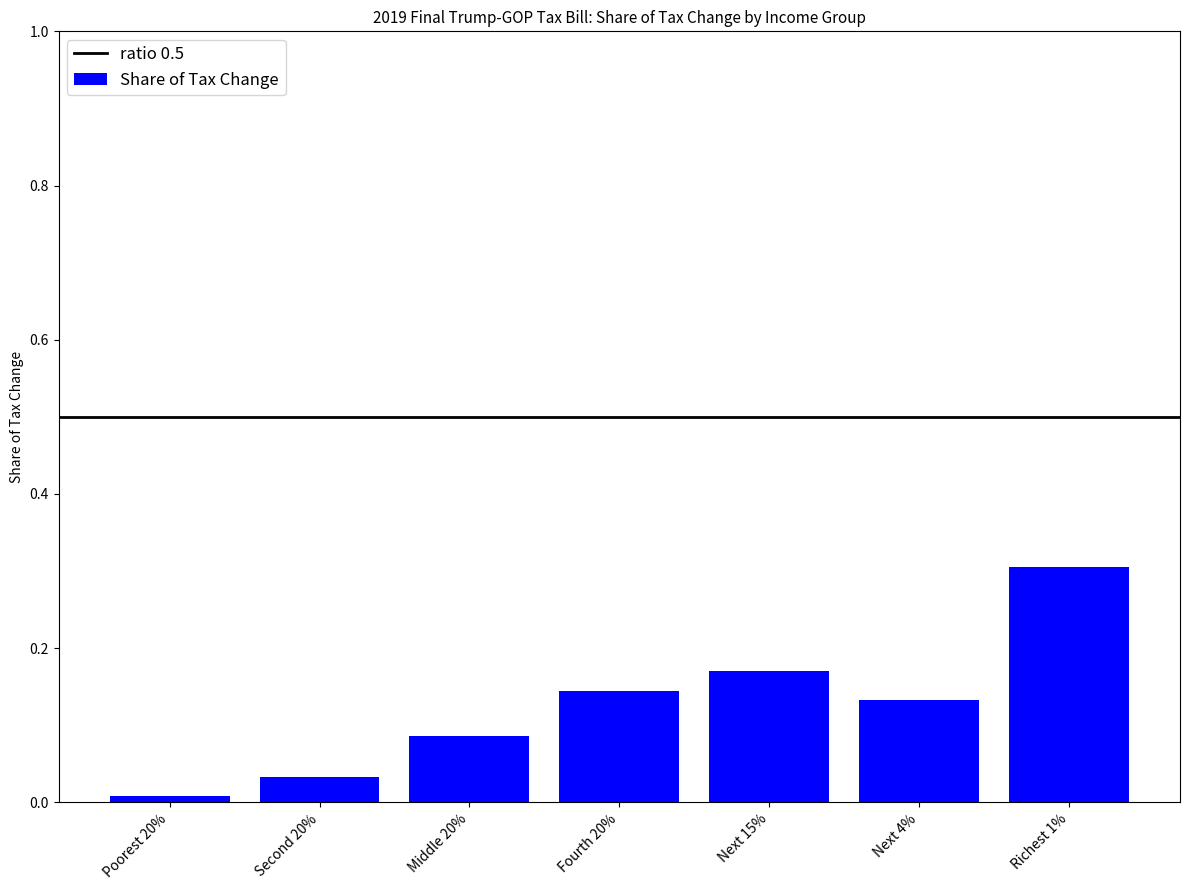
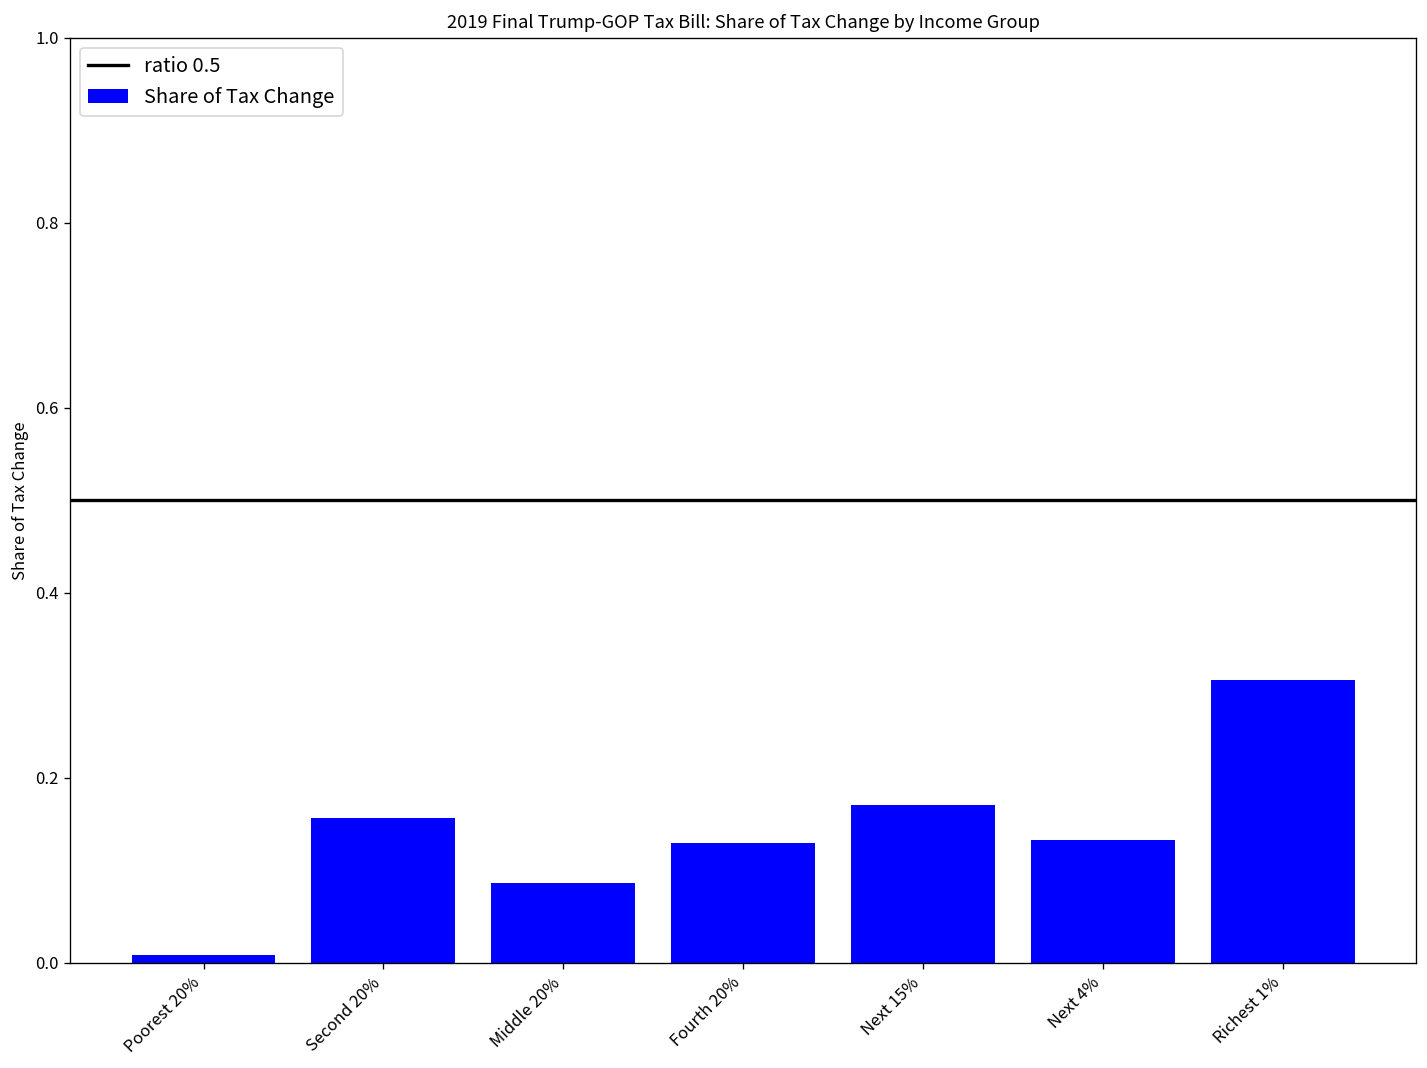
Second 20%: 0.03 -> 0.16
Fourth 20%: 0.14 -> 0.13
